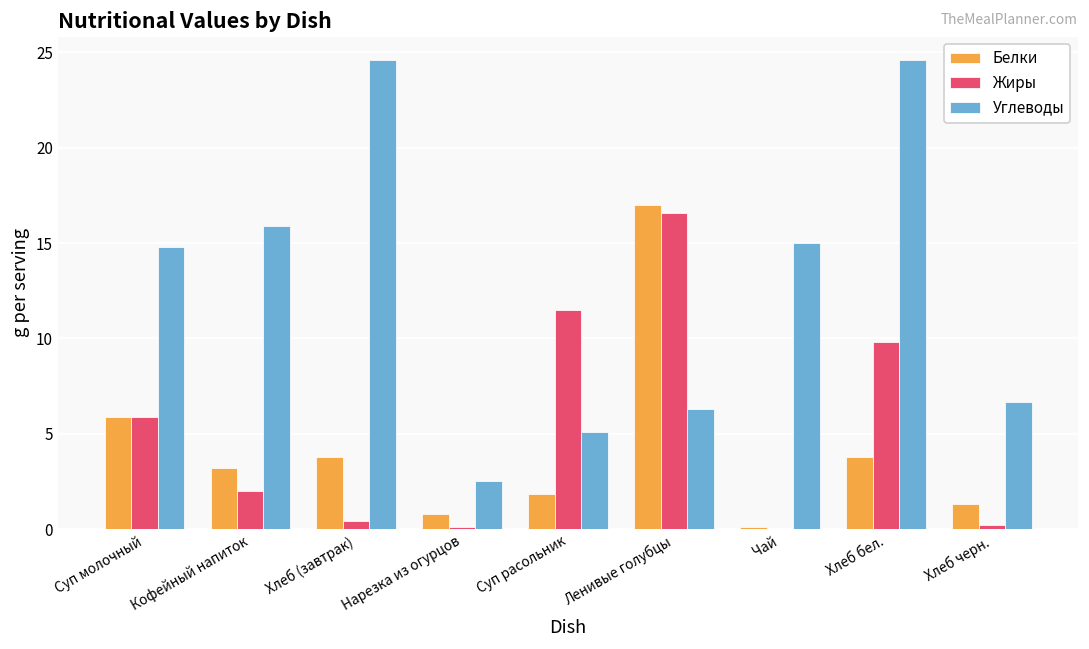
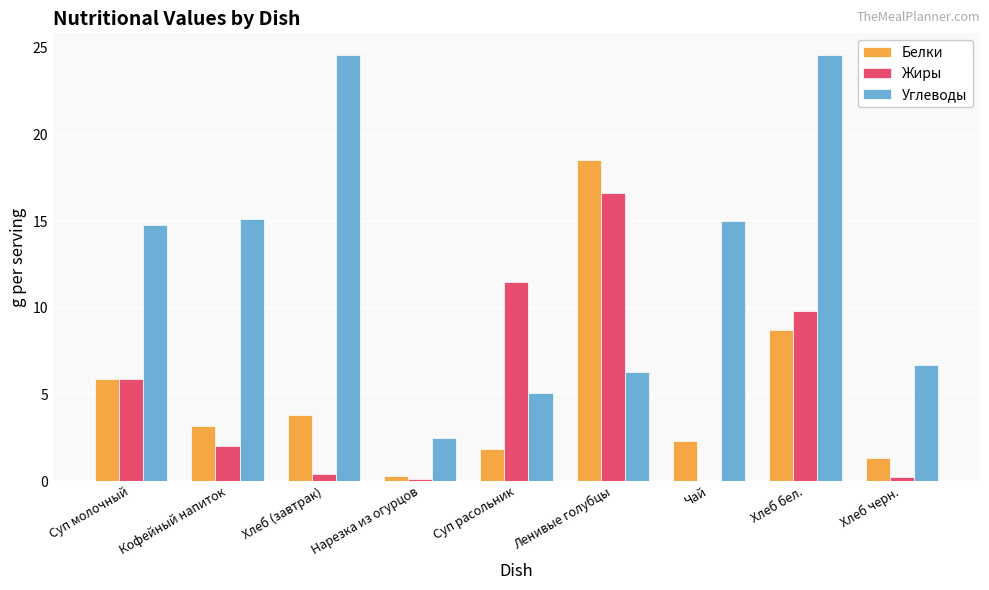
Углеводы, Кофейный напиток: 15.9 -> 15.1
Белки, Нарезка из огурцов: 0.8 -> 0.3
Белки, Ленивые голубцы: 17.0 -> 18.5
Белки, Чай: 0.1 -> 2.3
Белки, Хлеб бел.: 3.8 -> 8.7
